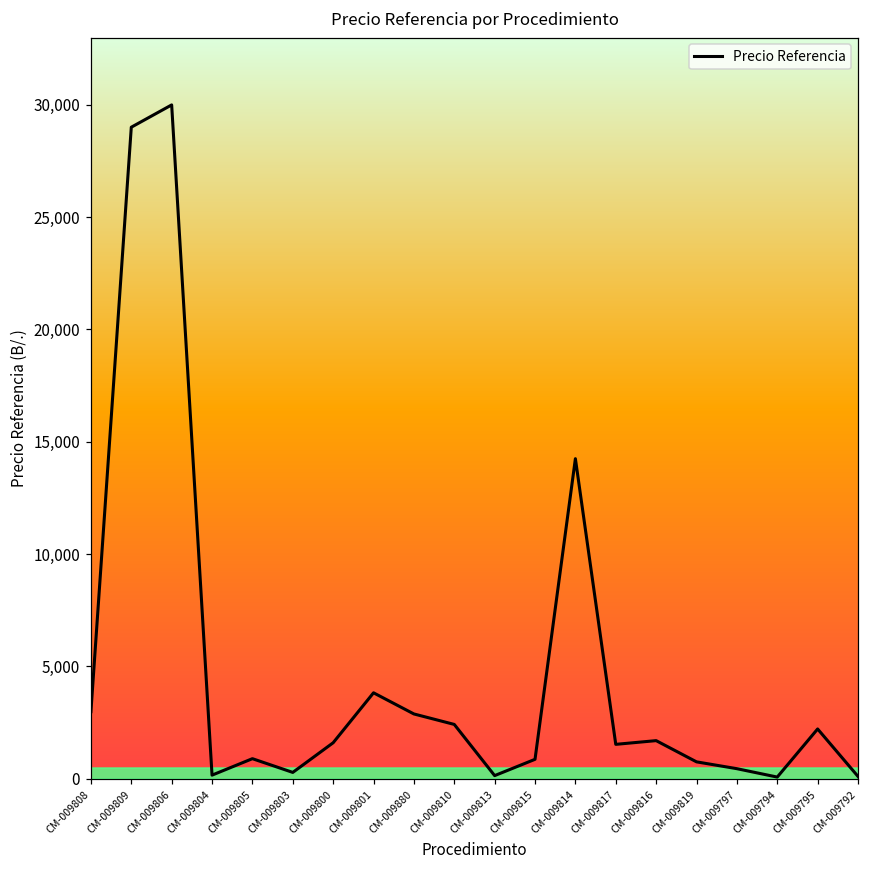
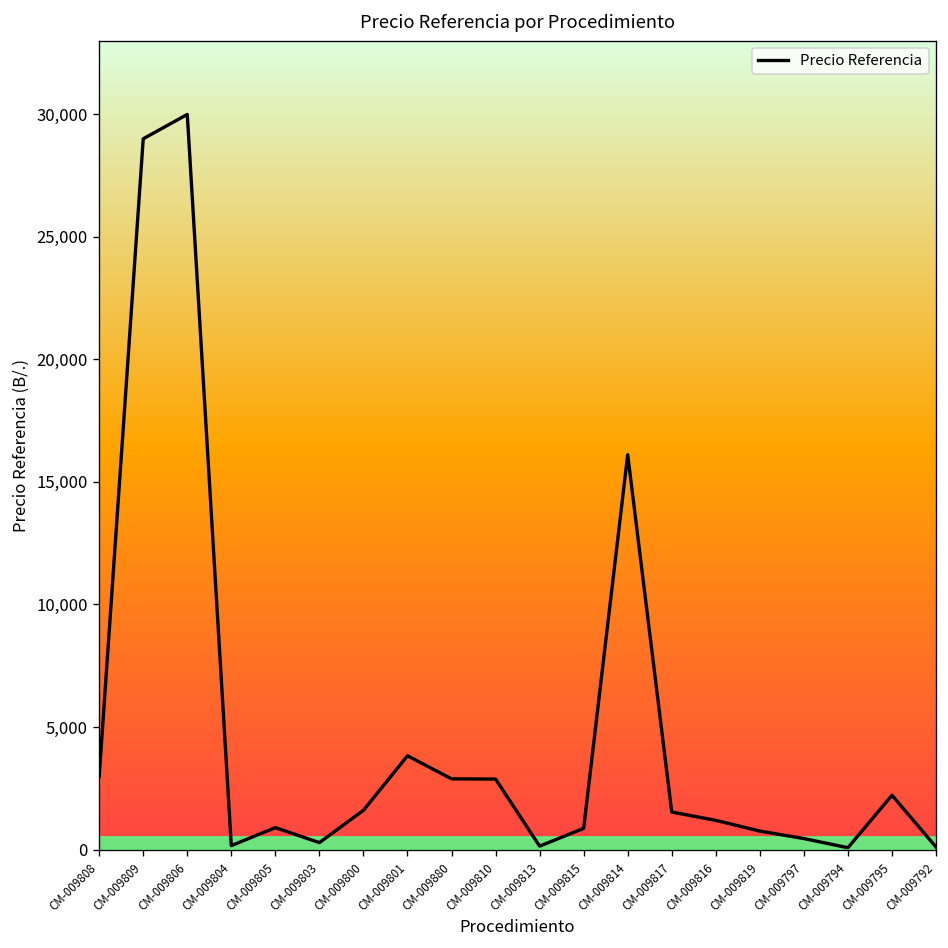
CM-009810: 2,400 -> 2,900
CM-009814: 14,200 -> 16,100
CM-009816: 1,700 -> 1,200
